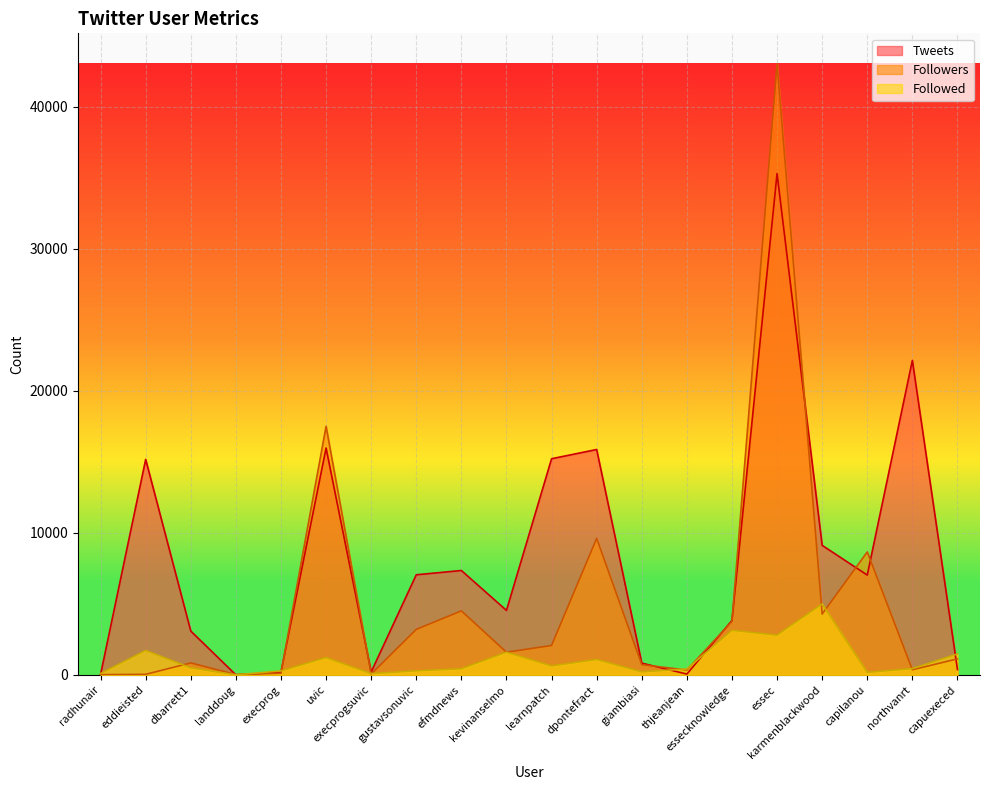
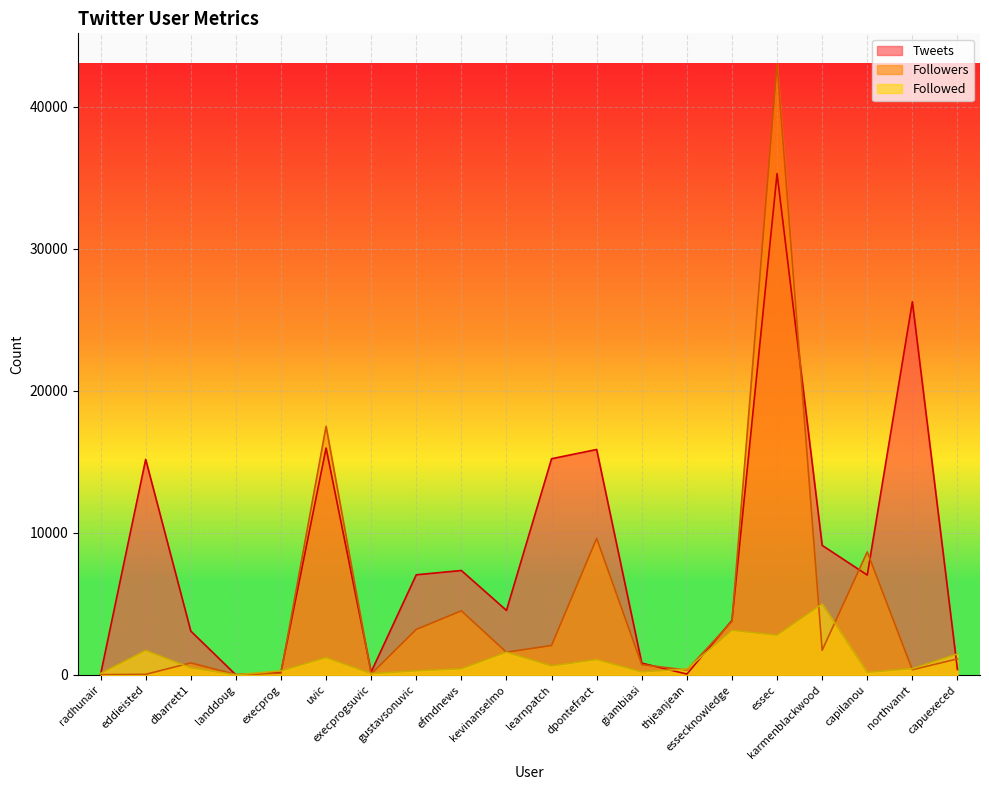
Followers, karmenblackwood: 4300 -> 1700
Tweets, northvanrt: 22100 -> 26300
